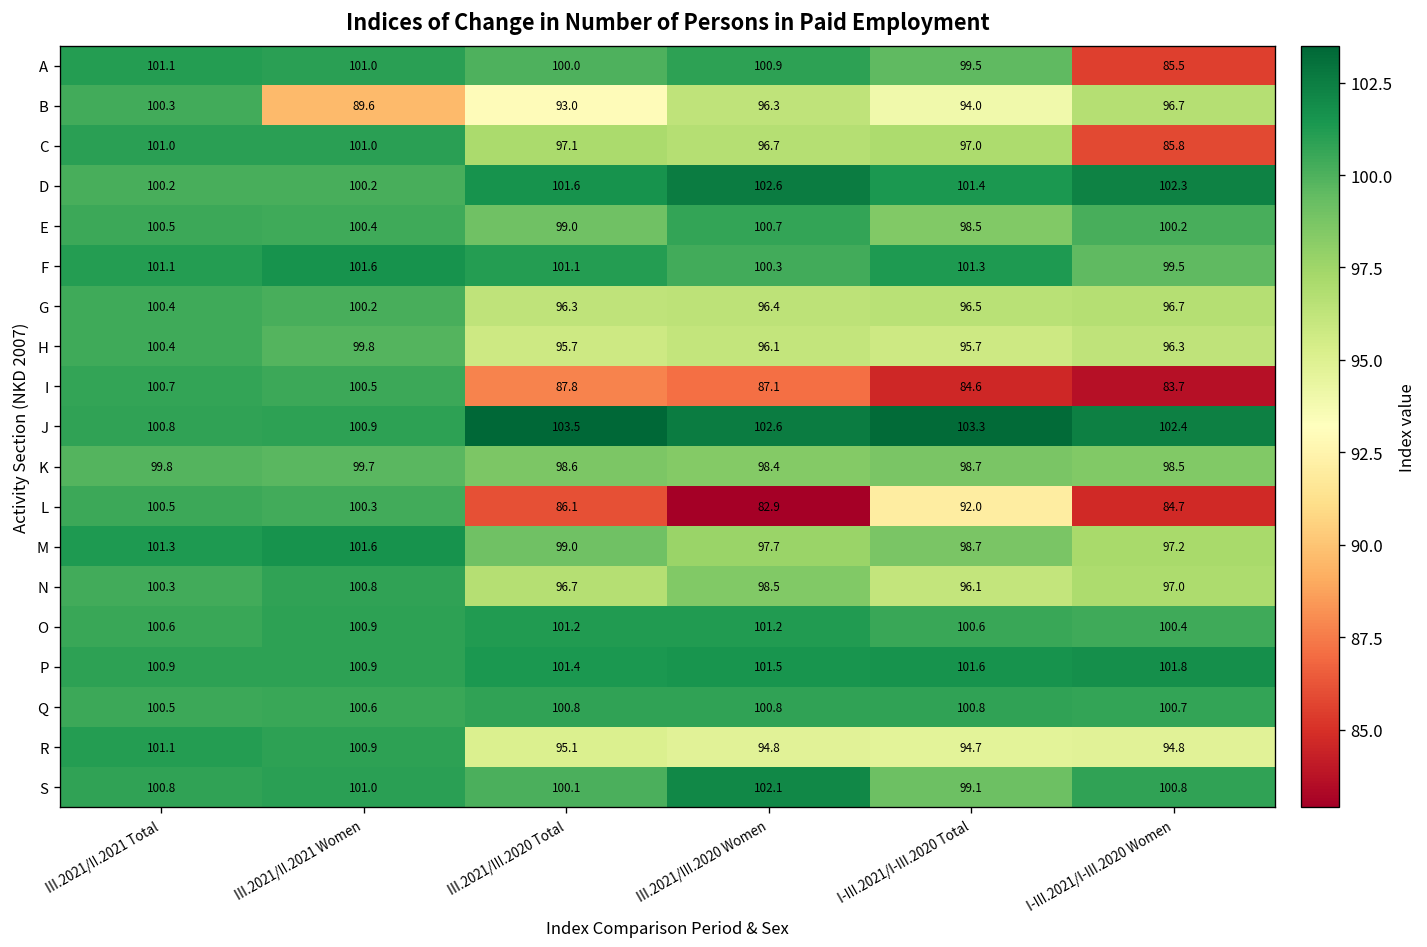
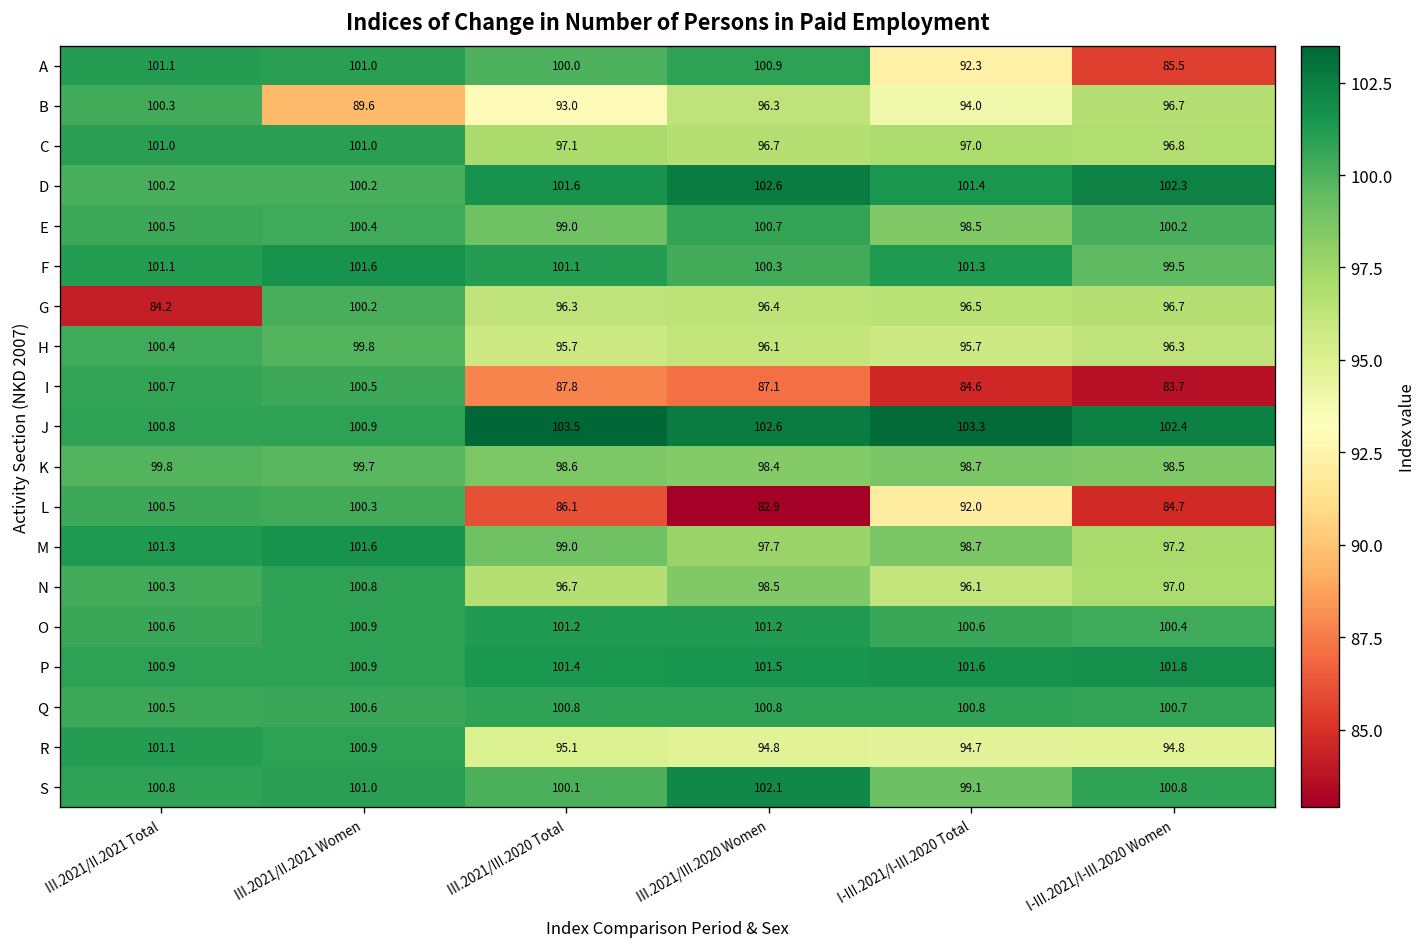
A, I-III.2021/I-III.2020 Total: 99.5 -> 92.3
C, I-III.2021/I-III.2020 Women: 85.8 -> 96.8
G, III.2021/II.2021 Total: 100.4 -> 84.2
